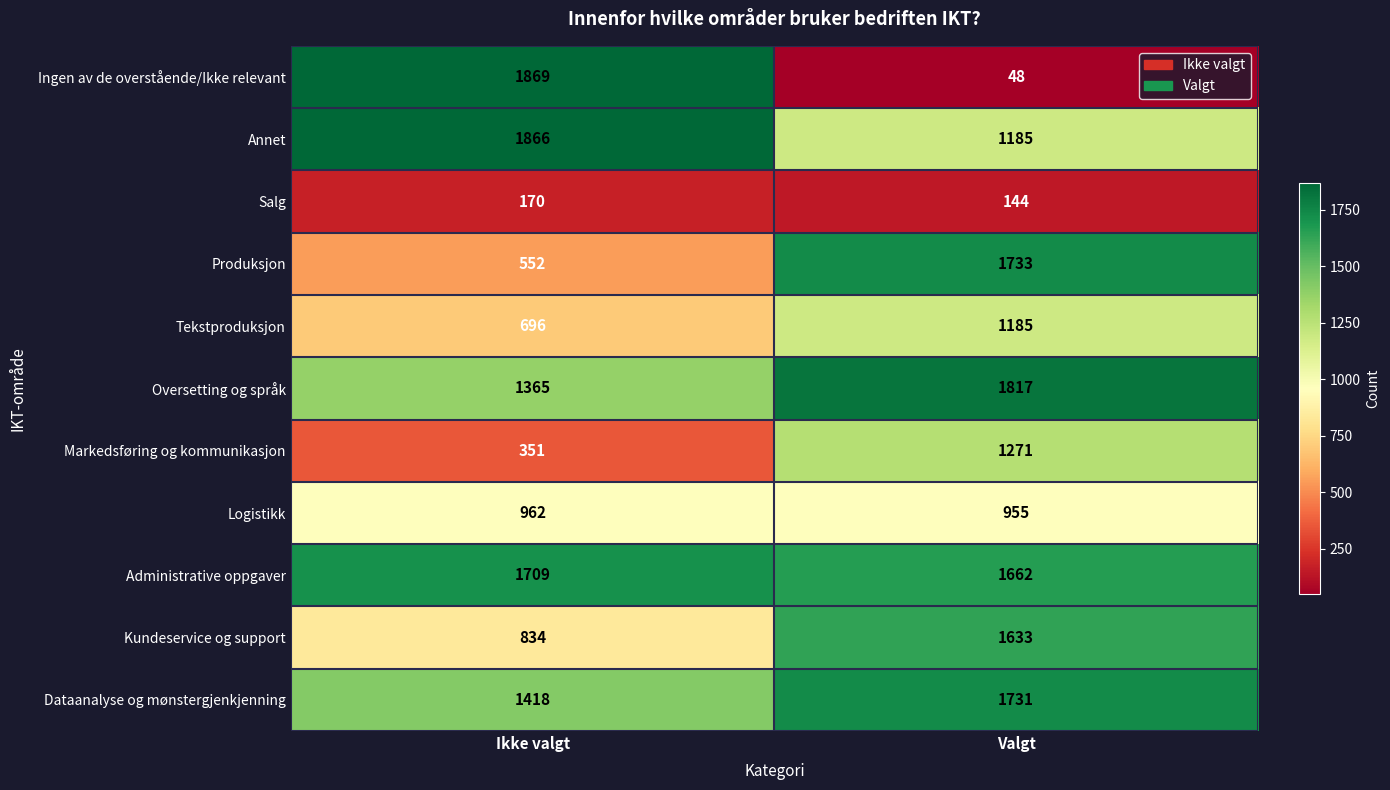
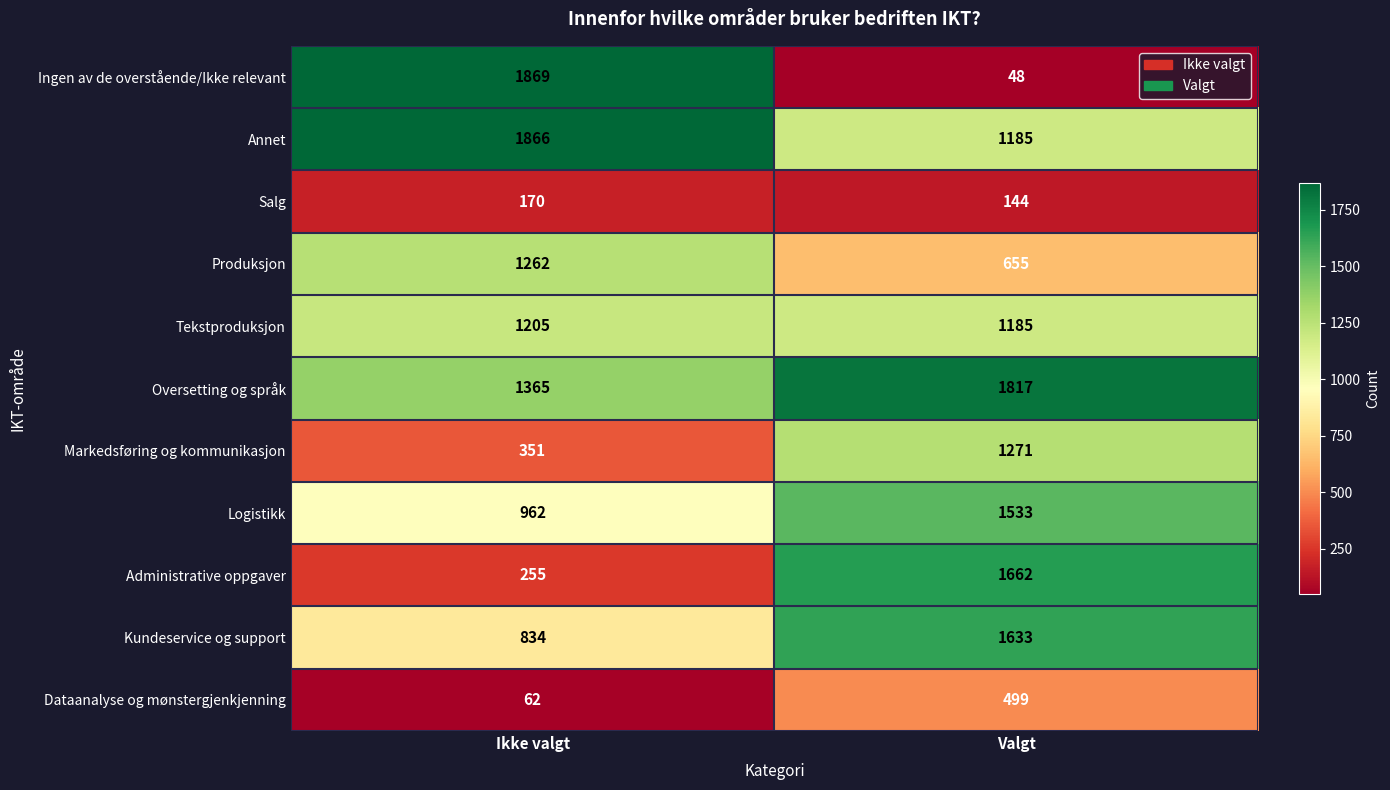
Produksjon, Ikke valgt: 552 -> 1262
Produksjon, Valgt: 1733 -> 655
Tekstproduksjon, Ikke valgt: 696 -> 1205
Logistikk, Valgt: 955 -> 1533
Administrative oppgaver, Ikke valgt: 1709 -> 255
Dataanalyse og mønstergjenkjenning, Ikke valgt: 1418 -> 62
Dataanalyse og mønstergjenkjenning, Valgt: 1731 -> 499
